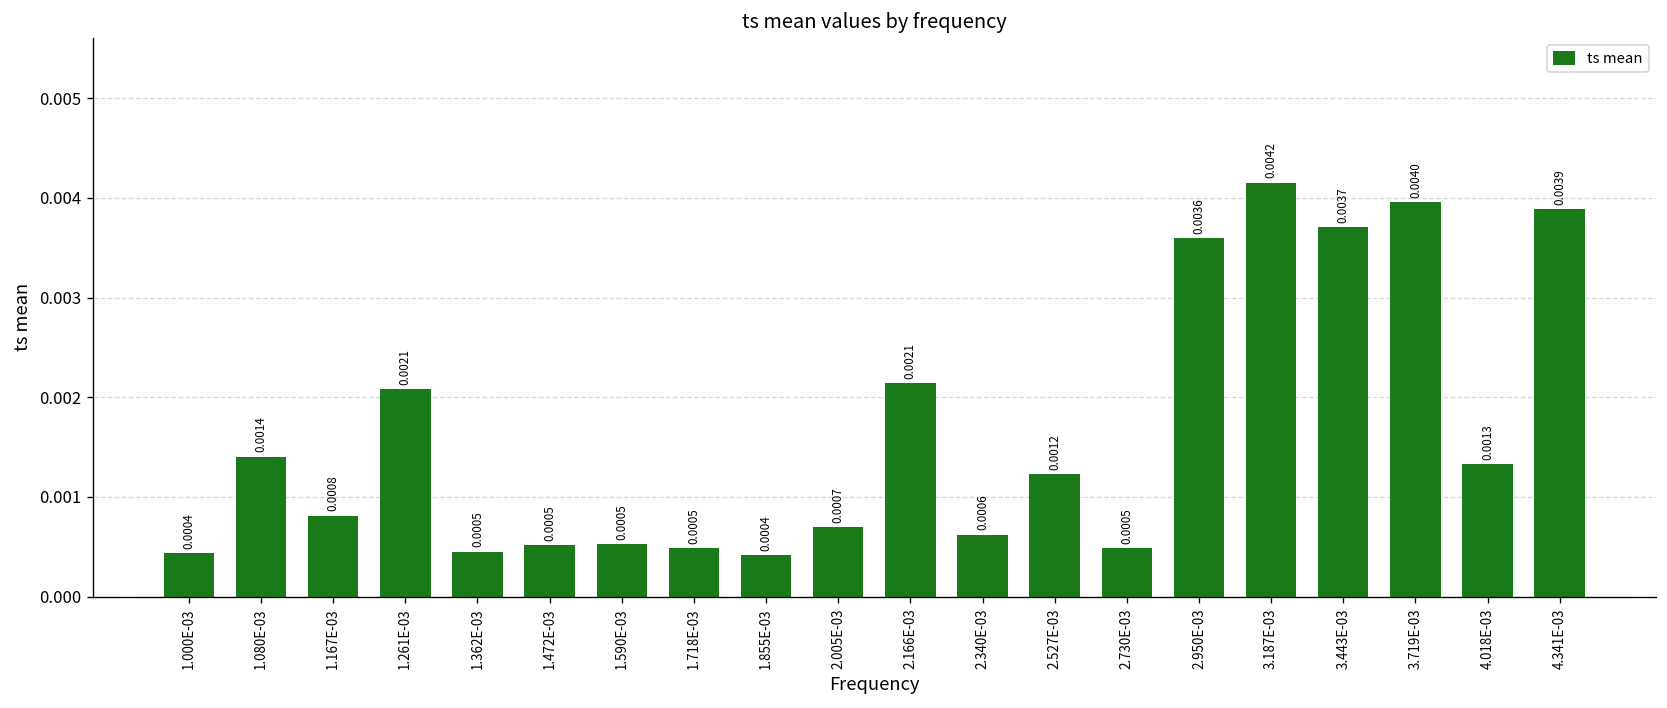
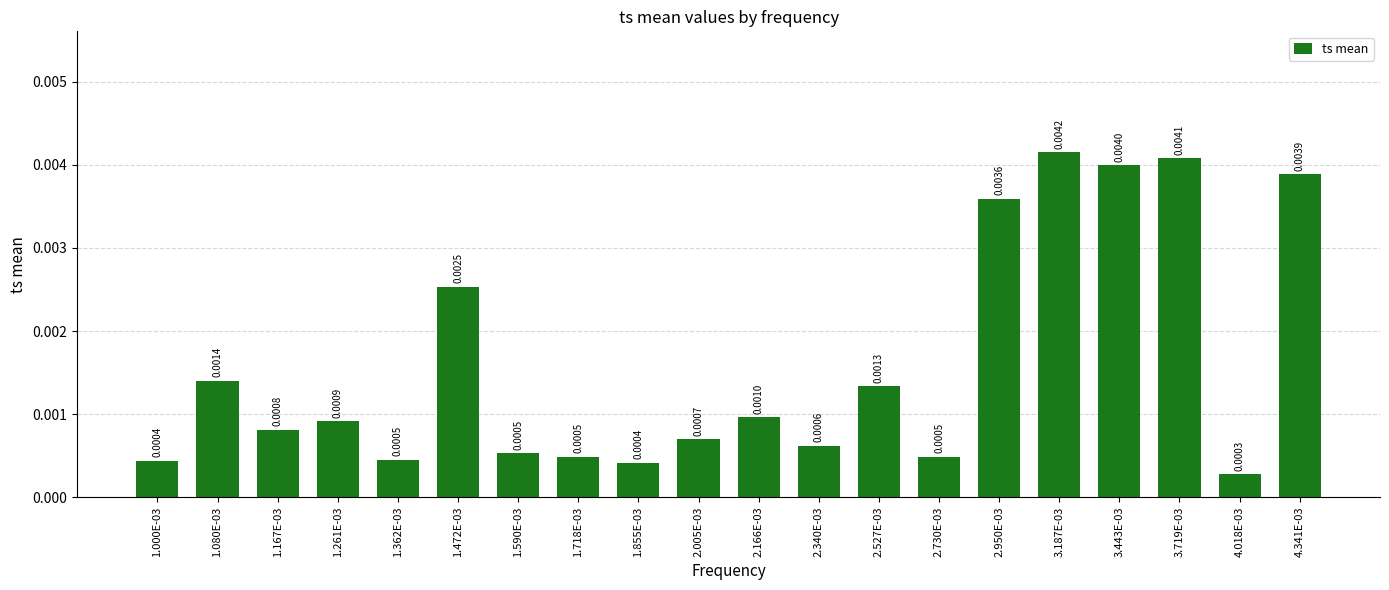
1.261E-03: 0.0021 -> 0.0009
1.472E-03: 0.0005 -> 0.0025
2.166E-03: 0.0021 -> 0.0010
2.527E-03: 0.0012 -> 0.0013
3.443E-03: 0.0037 -> 0.0040
3.719E-03: 0.0040 -> 0.0041
4.018E-03: 0.0013 -> 0.0003
